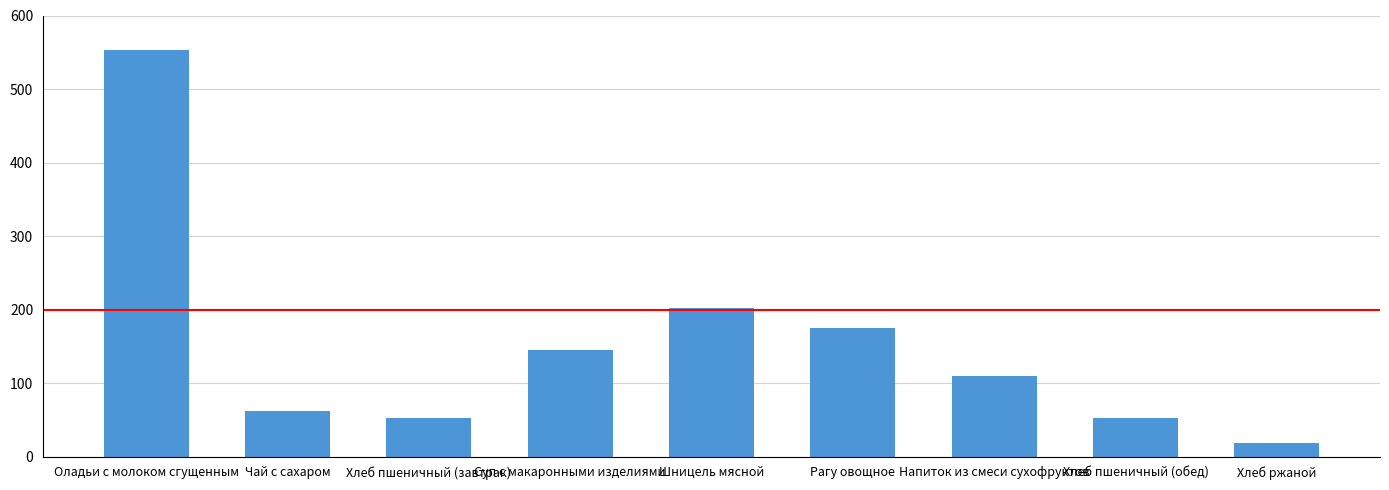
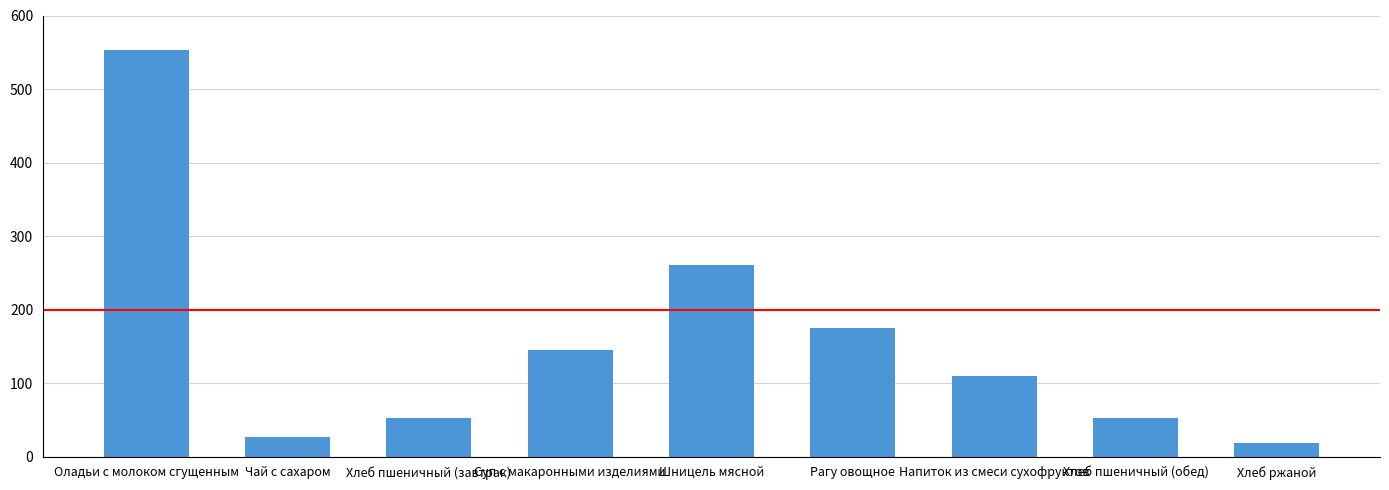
Чай с сахаром: 60 -> 30
Шницель мясной: 200 -> 260
